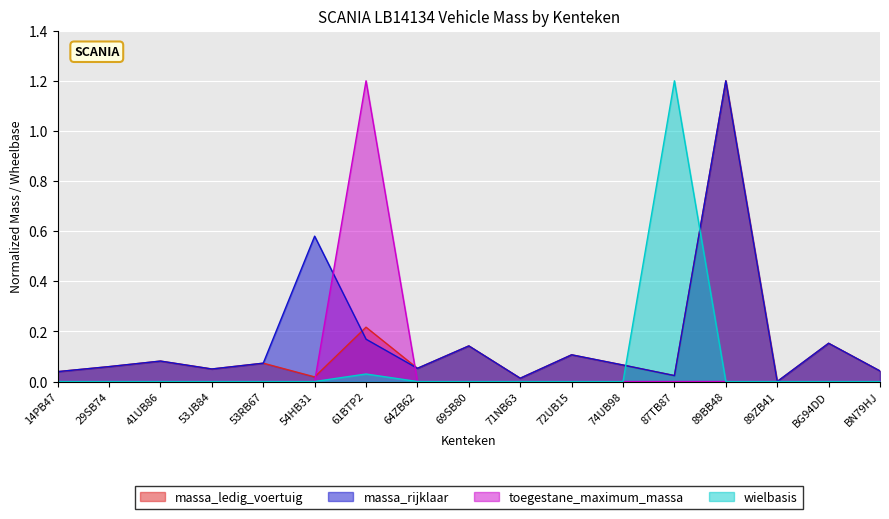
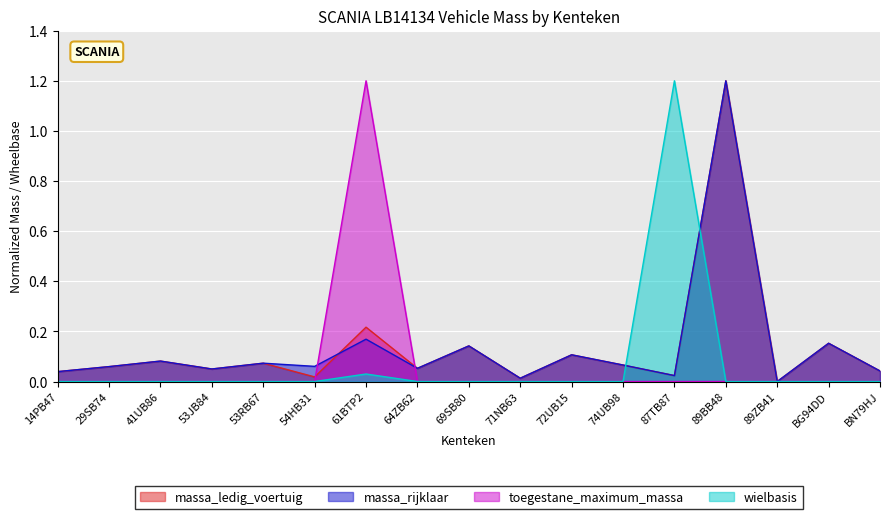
massa_rijklaar, 54HB31: 0.58 -> 0.06
